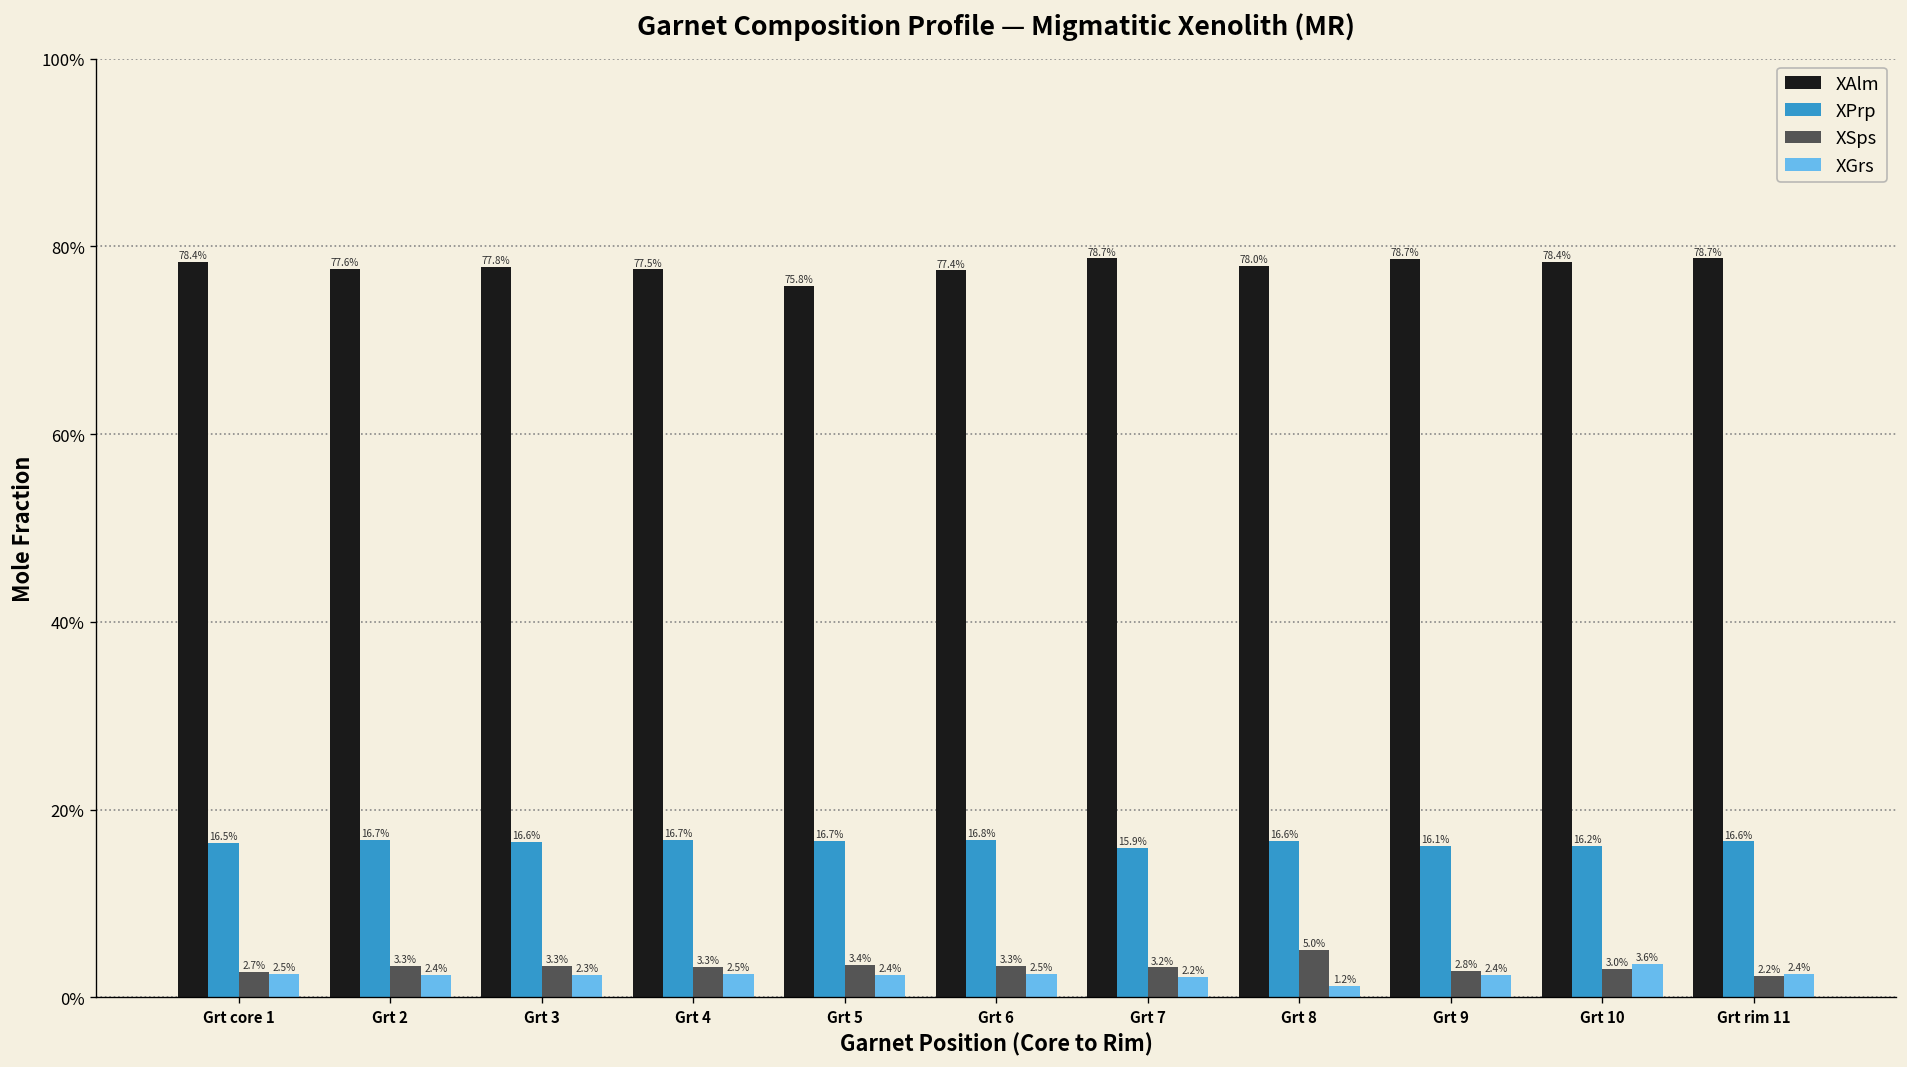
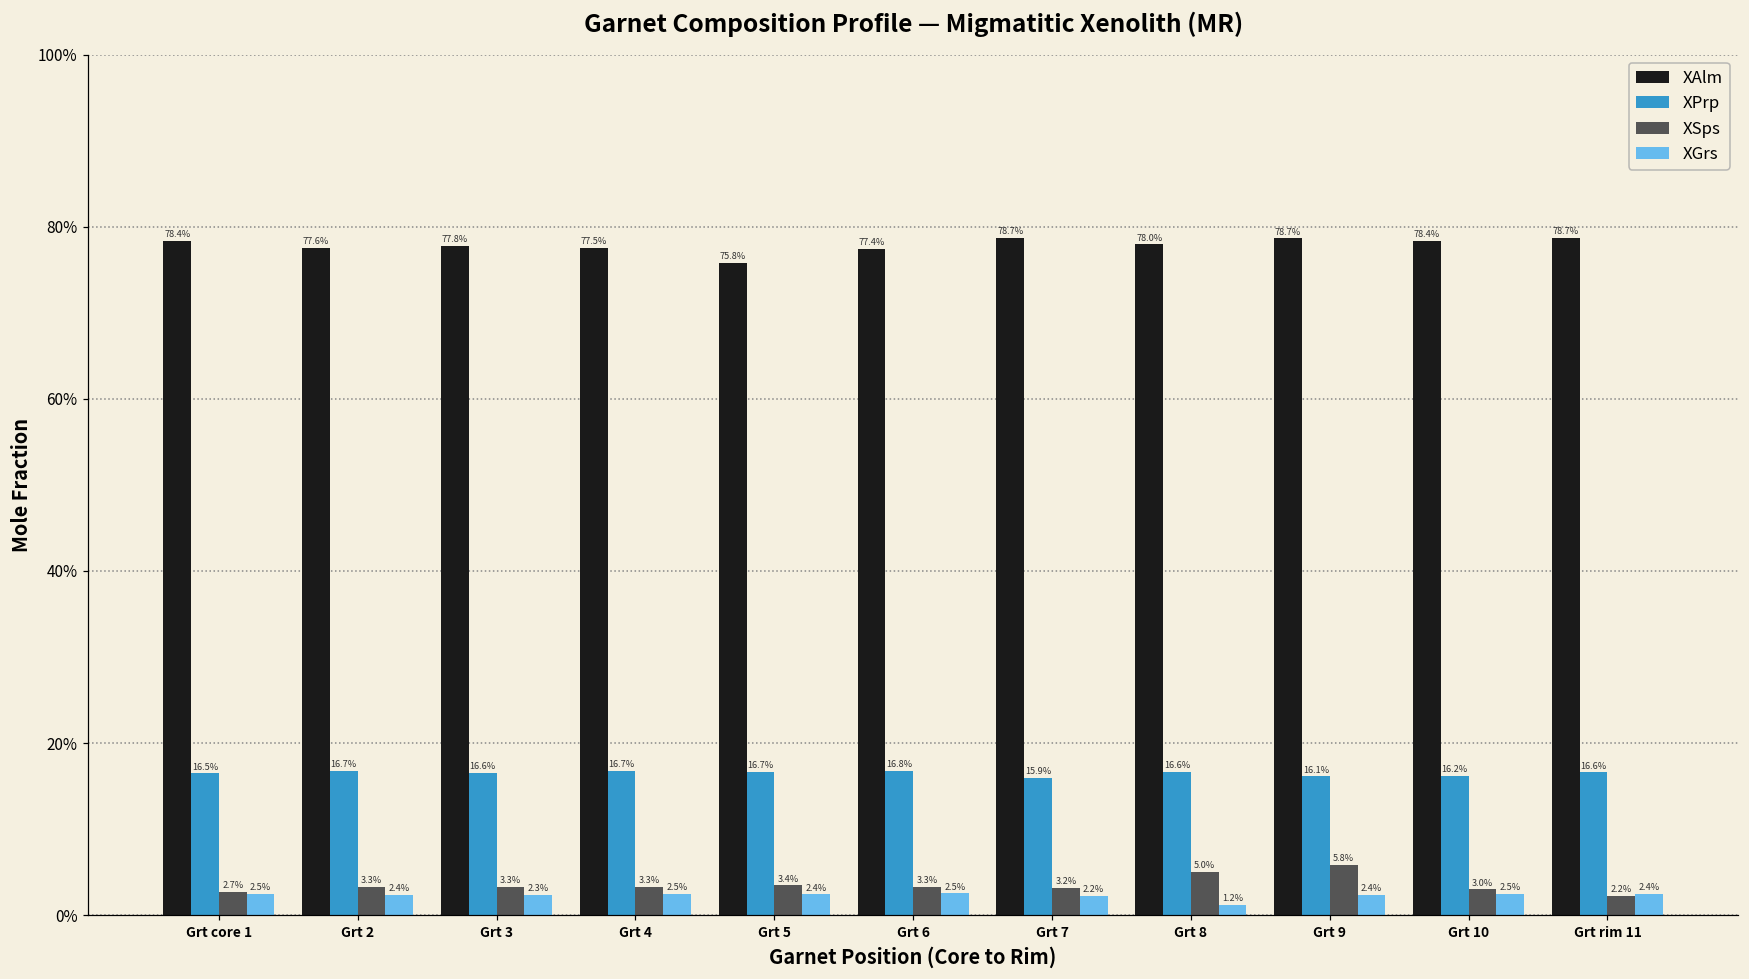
XSps, Grt 9: 2.8% -> 5.8%
XGrs, Grt 10: 3.6% -> 2.5%
